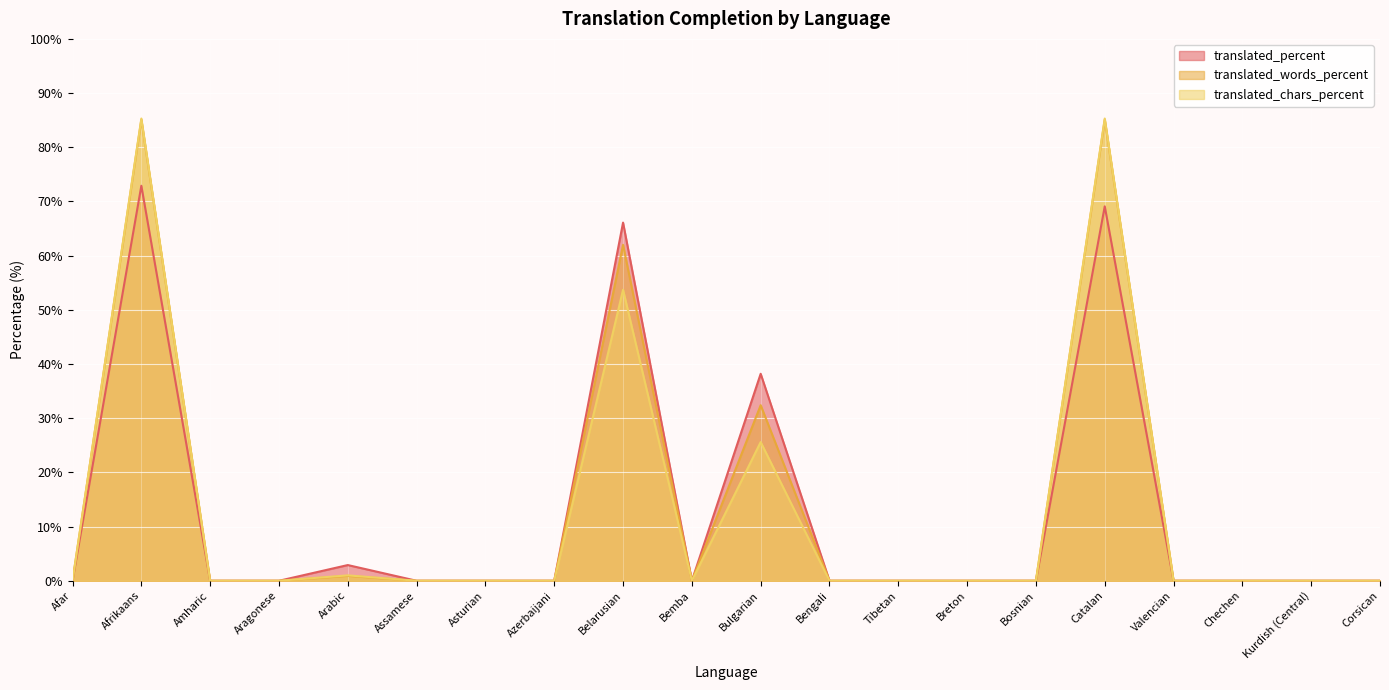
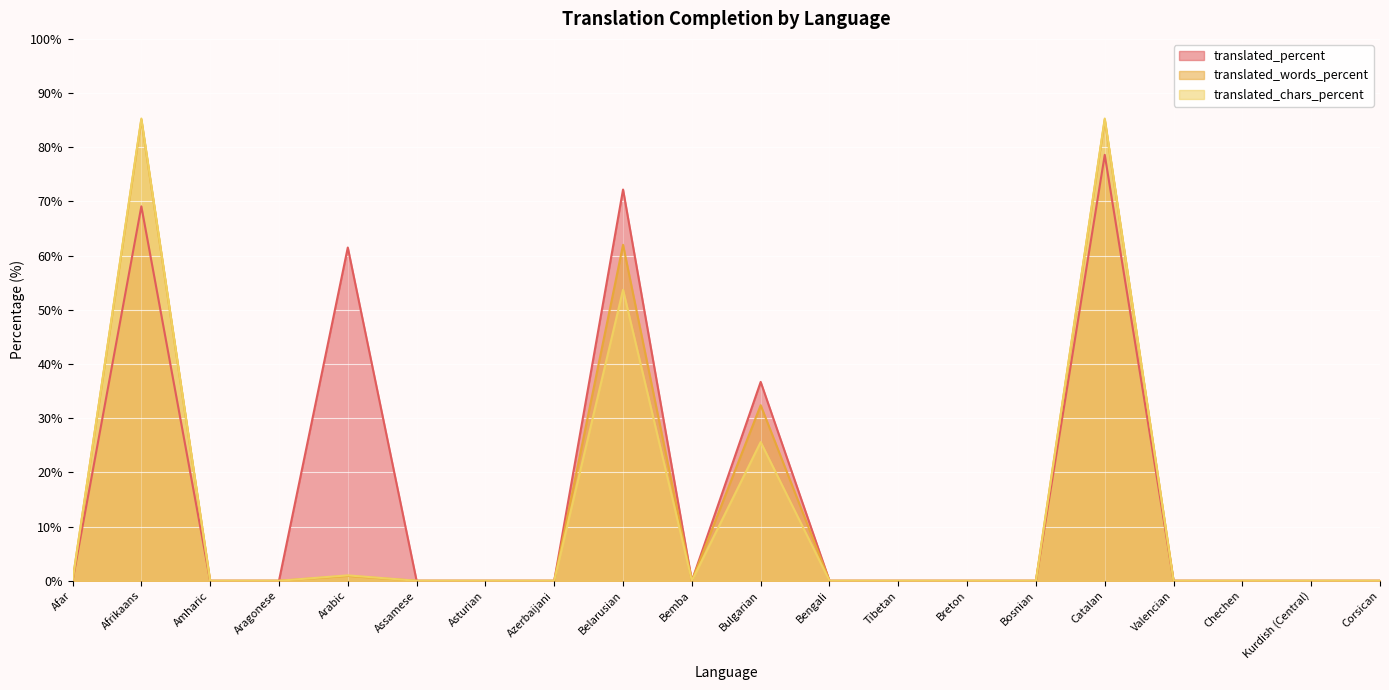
translated_percent, Afrikaans: 73% -> 69%
translated_percent, Arabic: 3% -> 62%
translated_percent, Belarusian: 66% -> 72%
translated_percent, Bulgarian: 38% -> 37%
translated_percent, Catalan: 69% -> 79%
